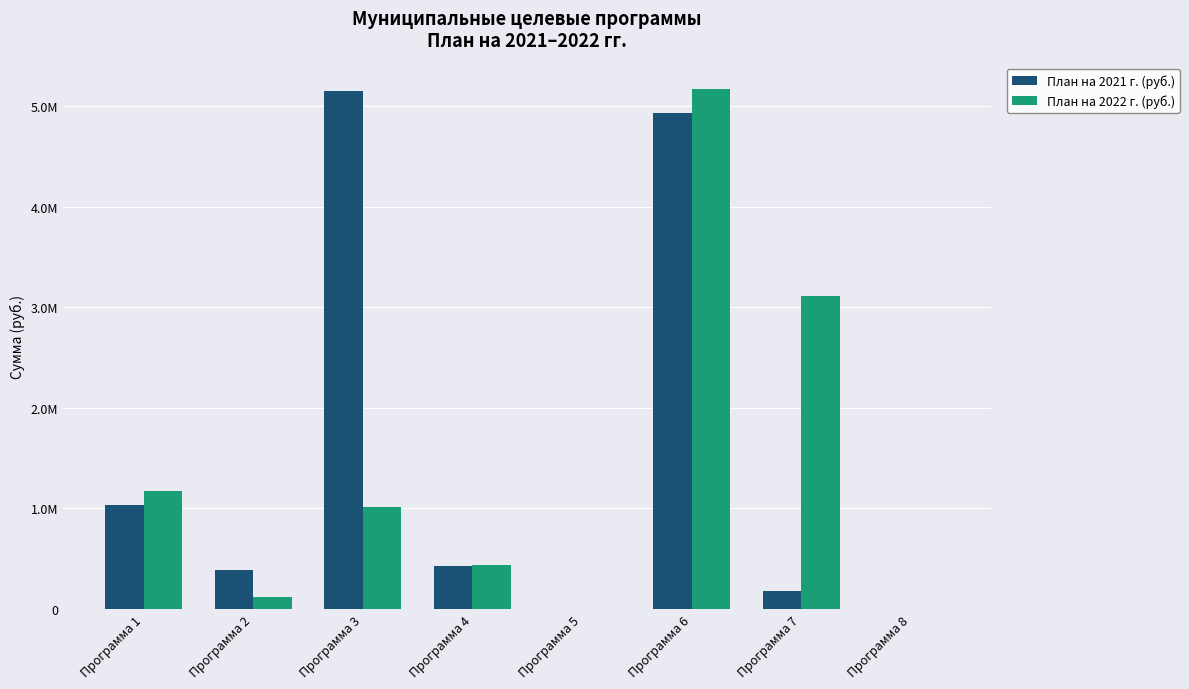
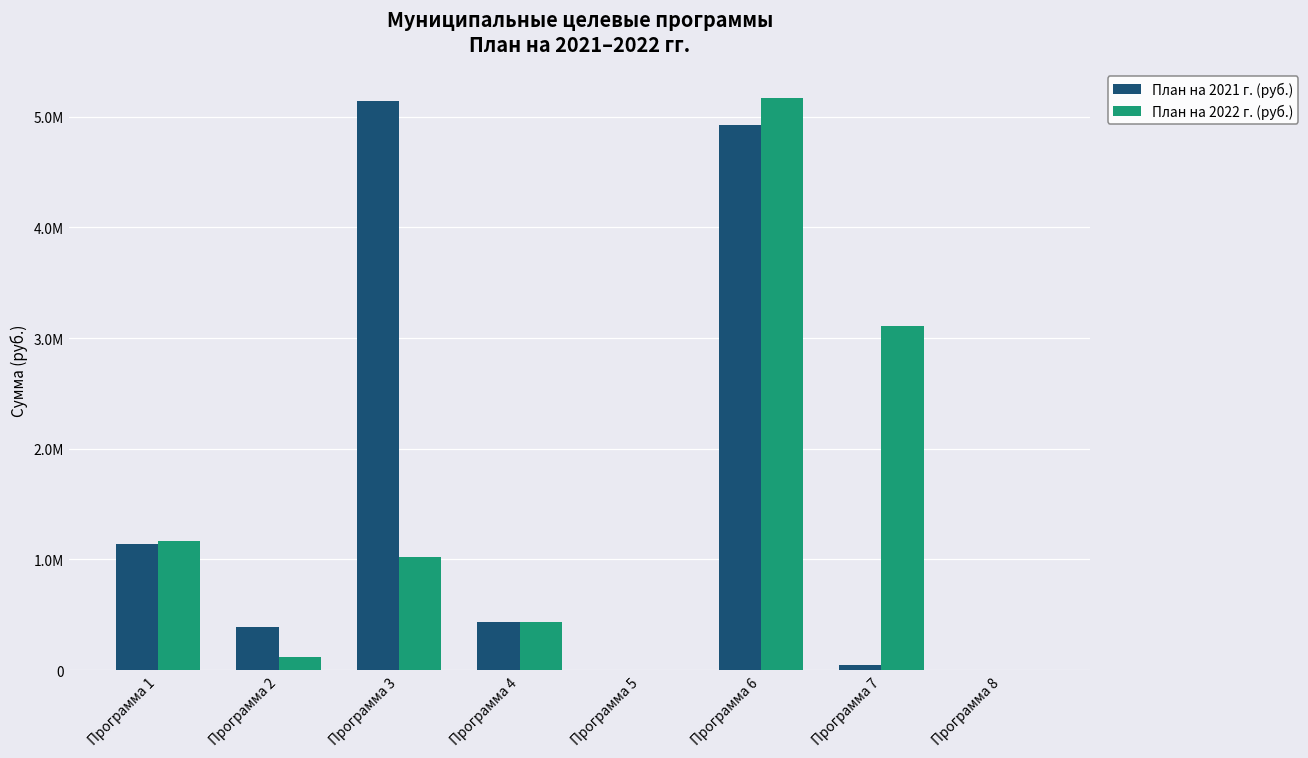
План на 2021 г. (руб.), Программа 1: 1.04М -> 1.14М
План на 2021 г. (руб.), Программа 7: 0.18М -> 0.05М
